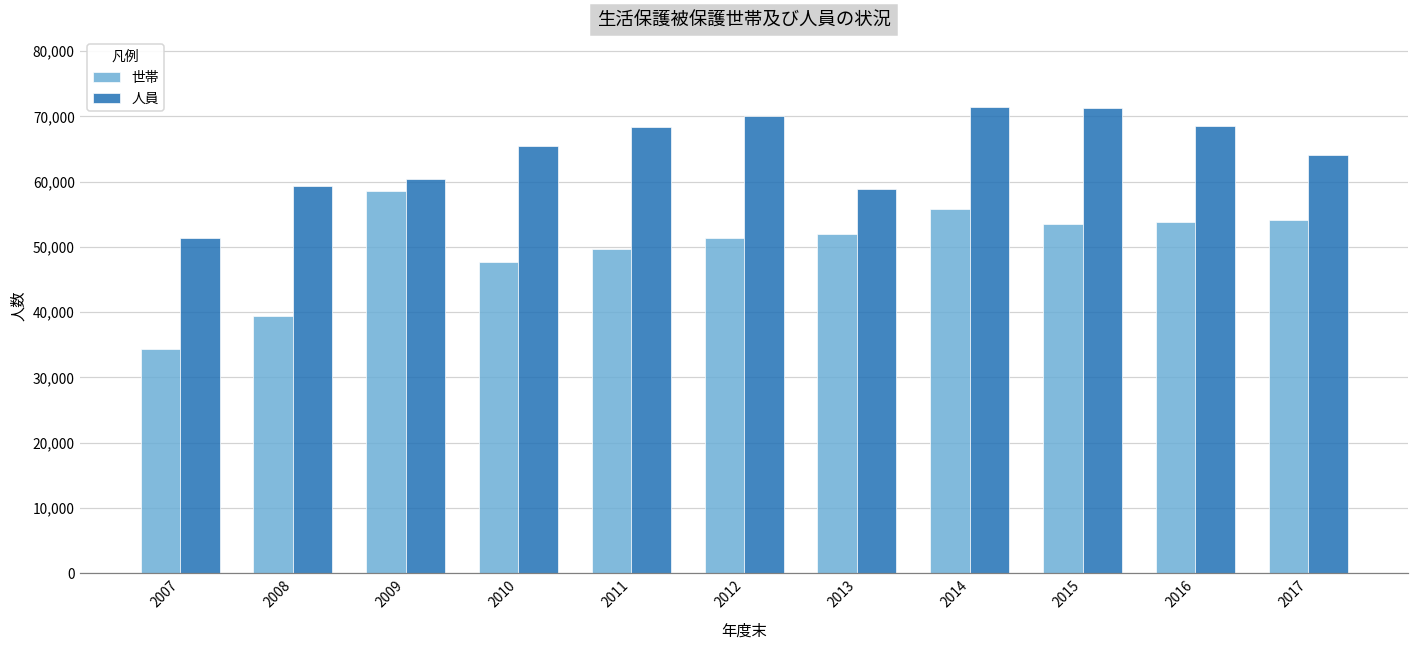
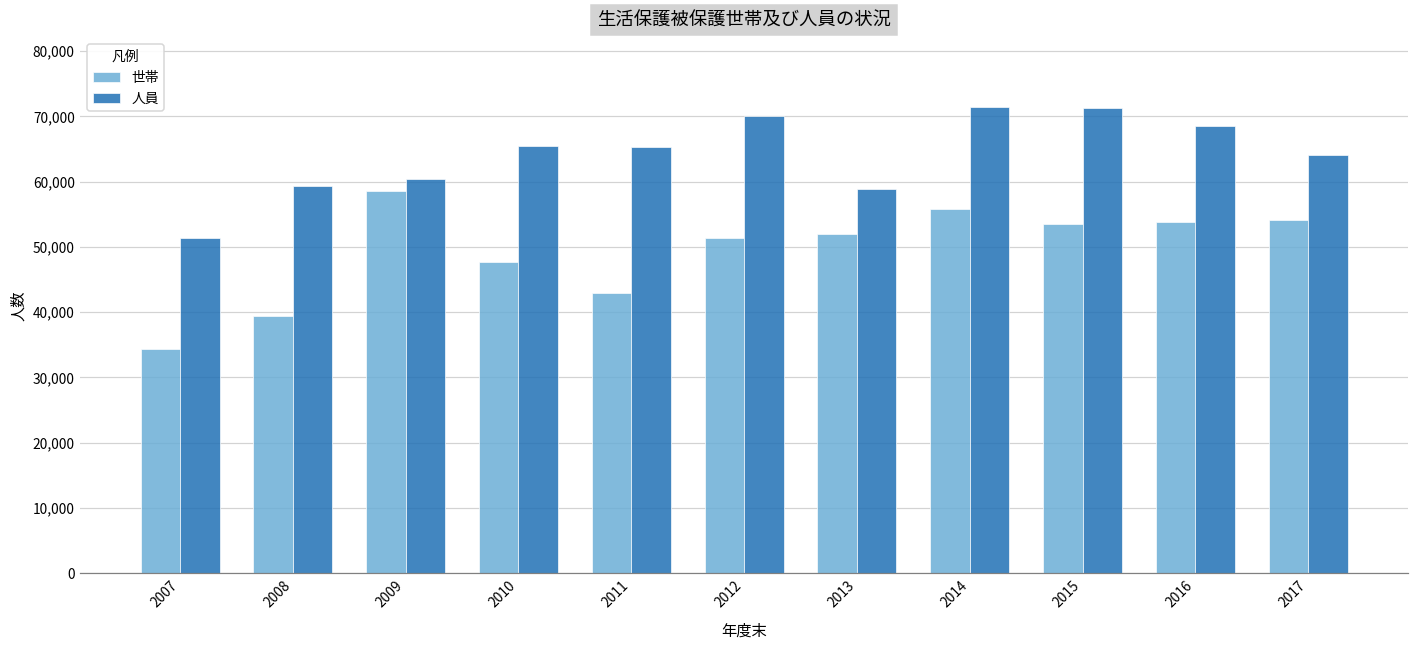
世帯, 2011: 50,000 -> 43,000
人員, 2011: 68,000 -> 65,000
